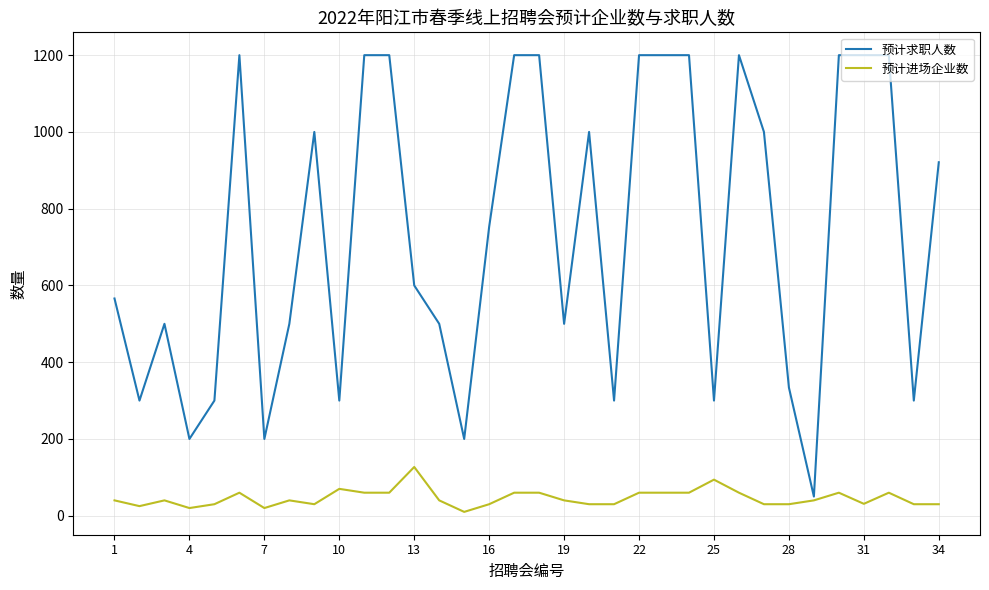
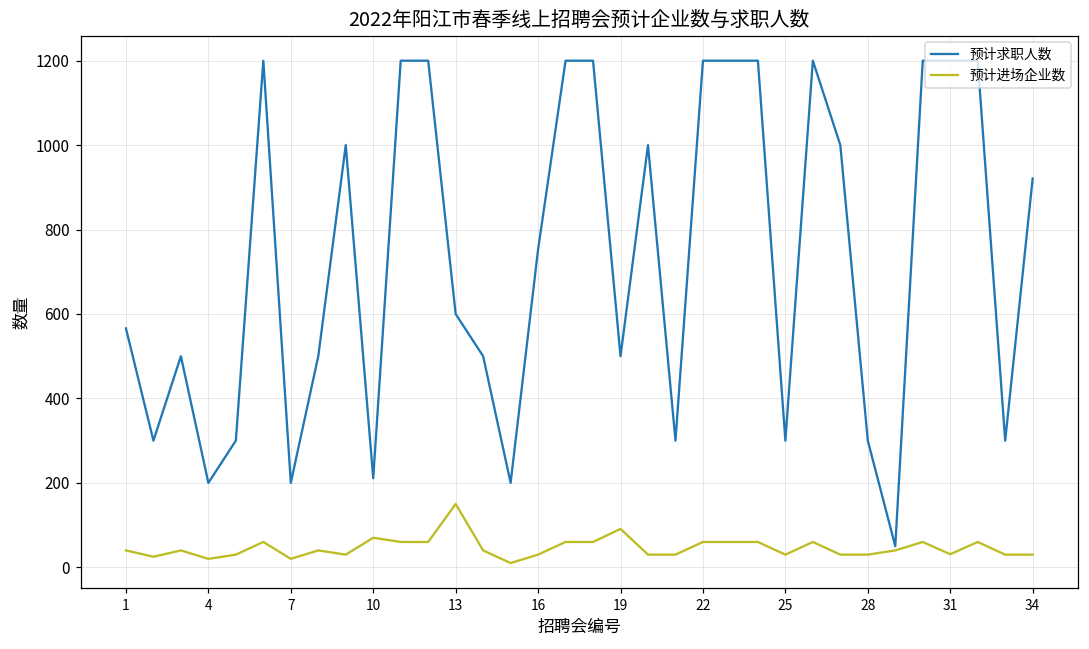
预计求职人数, 10: 300 -> 210
预计进场企业数, 13: 130 -> 150
预计进场企业数, 19: 40 -> 90
预计进场企业数, 25: 90 -> 30
预计求职人数, 28: 330 -> 300
